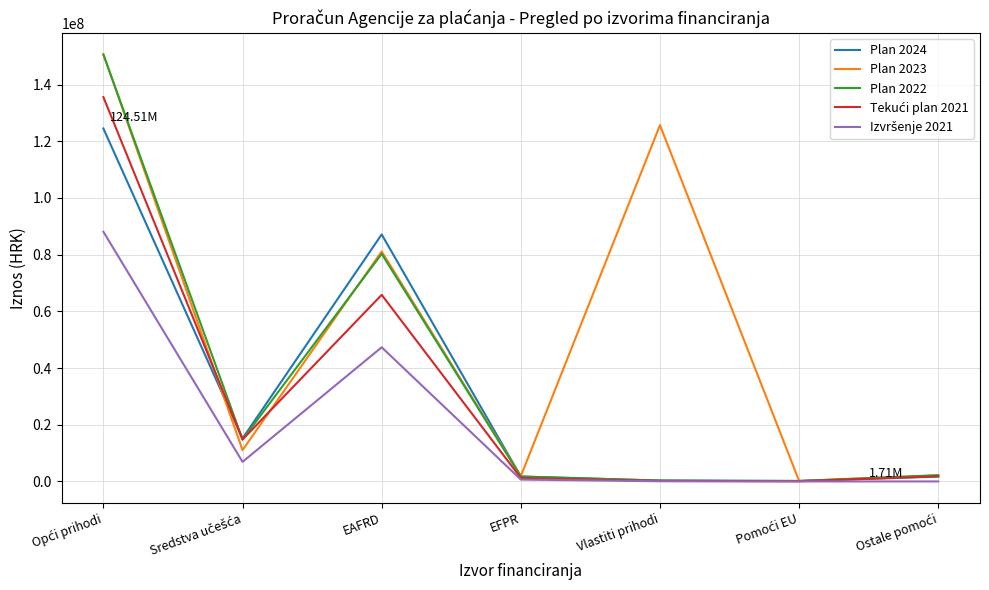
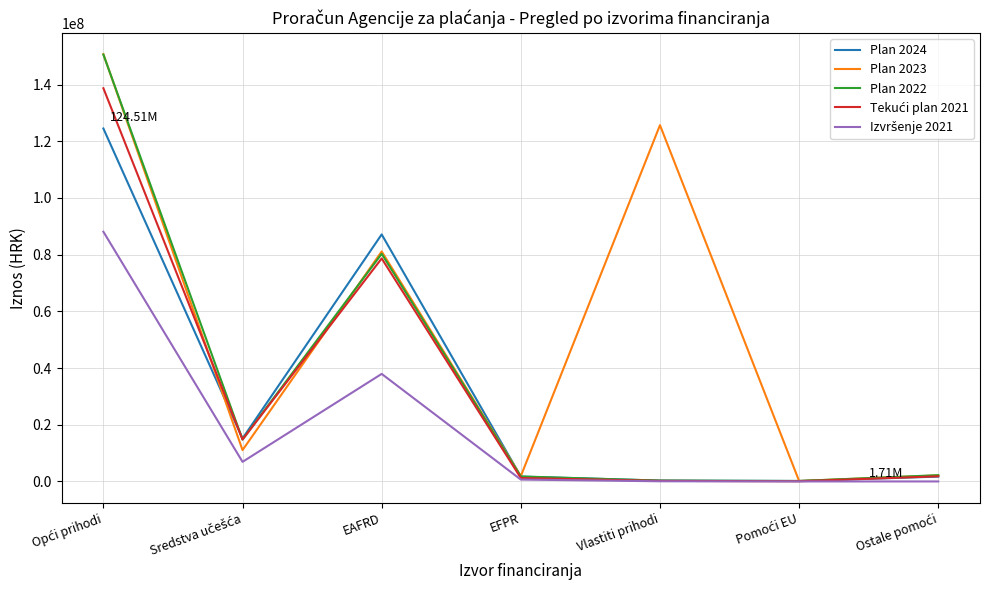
Tekući plan 2021, Opći prihodi: 136000000 -> 139000000
Tekući plan 2021, EAFRD: 66000000 -> 79000000
Izvršenje 2021, EAFRD: 47000000 -> 38000000
